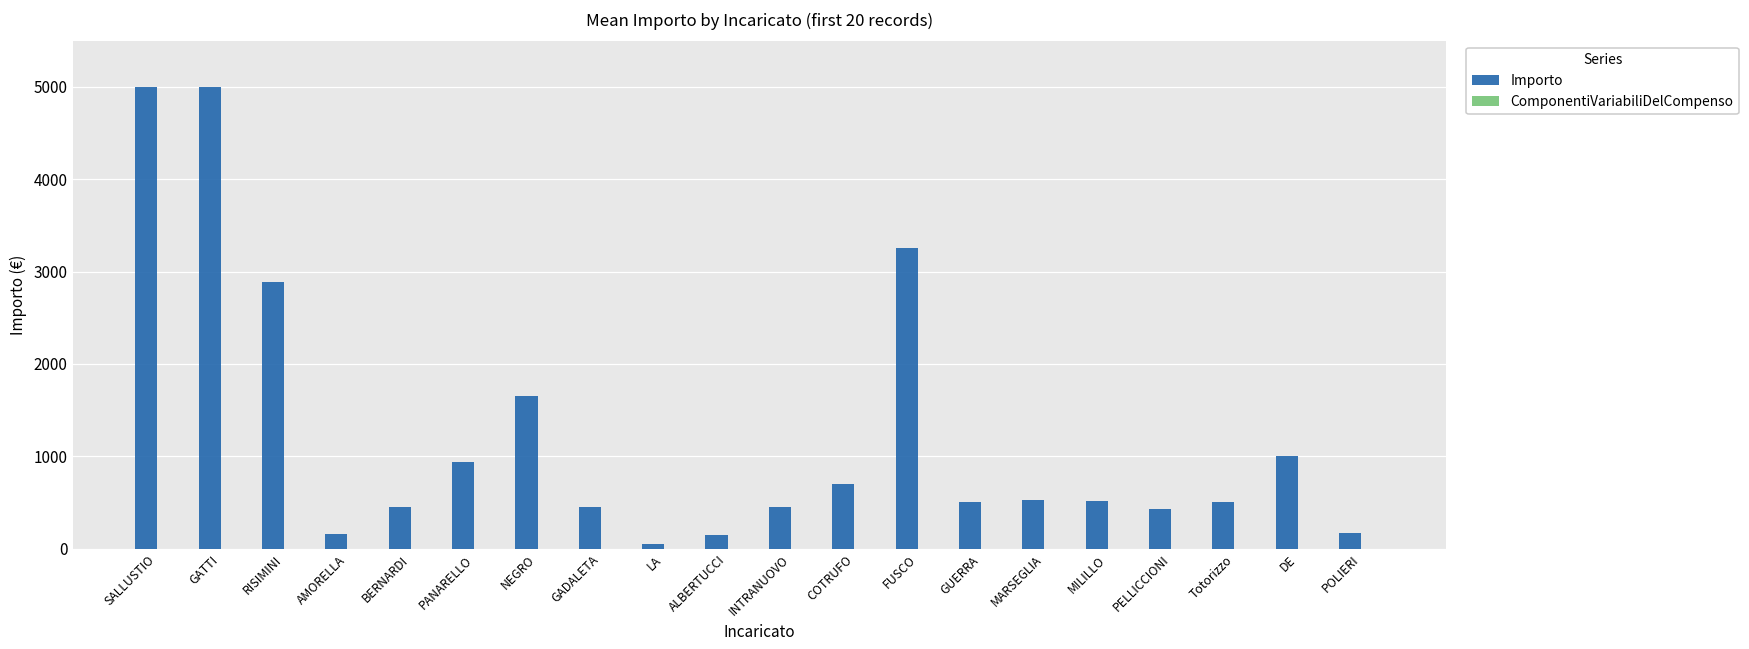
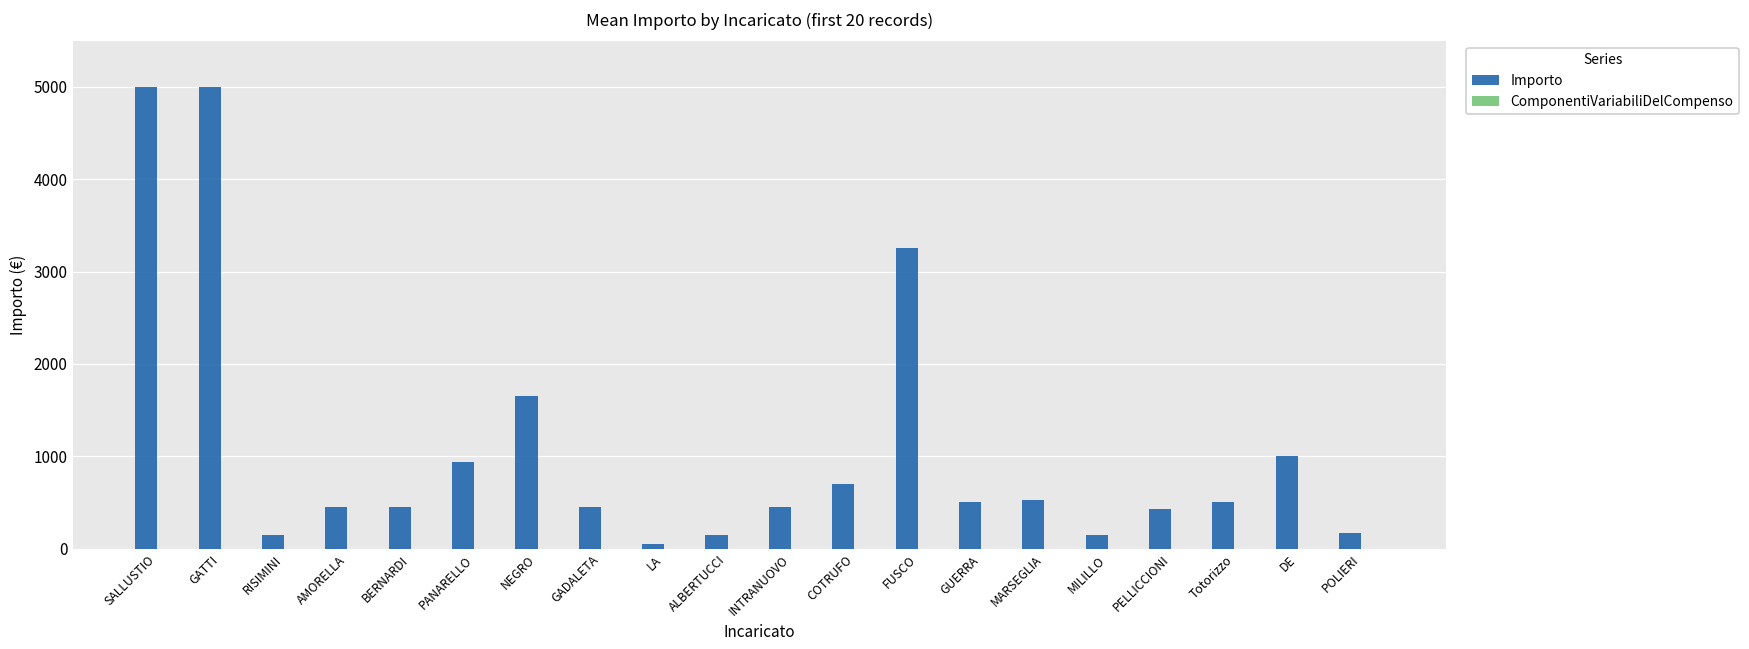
Importo, RISIMINI: 2900 -> 200
Importo, AMORELLA: 200 -> 500
Importo, MILILLO: 500 -> 100
